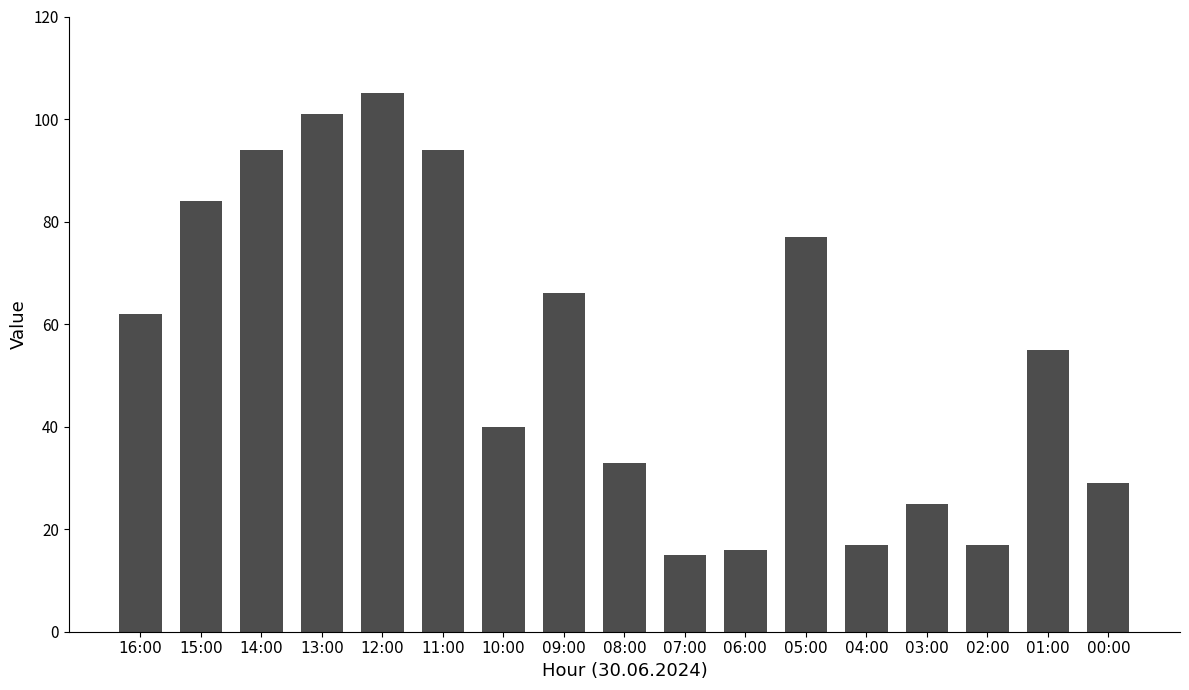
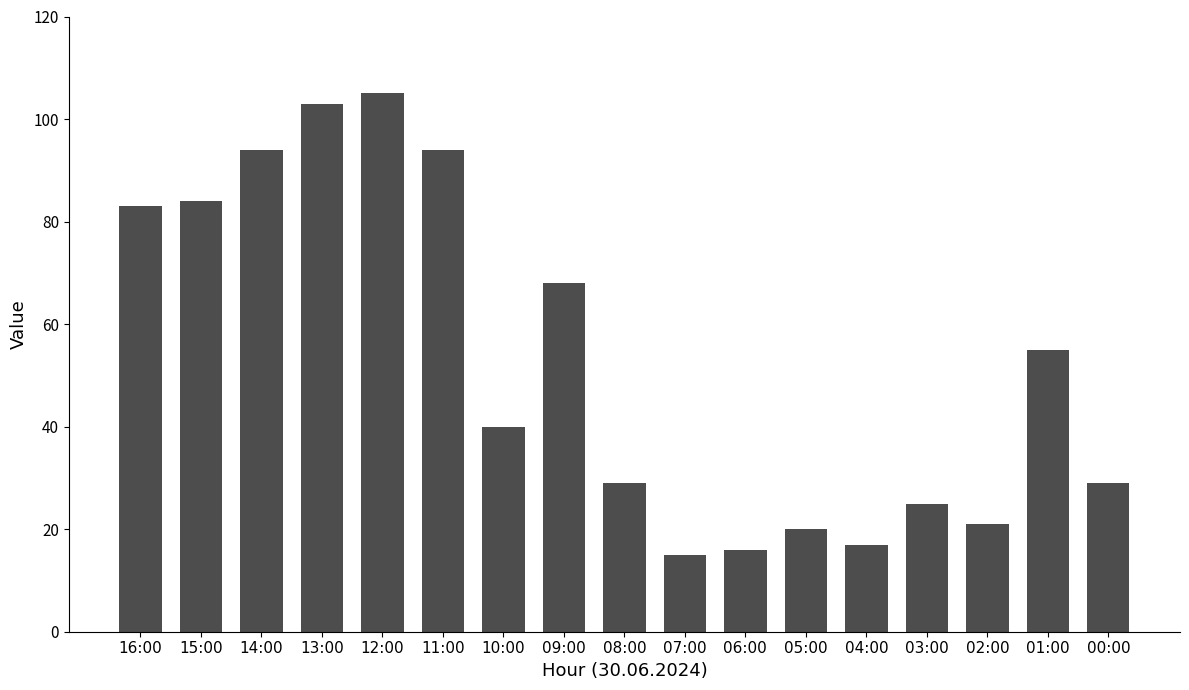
16:00: 62 -> 83
13:00: 101 -> 103
09:00: 66 -> 68
08:00: 33 -> 29
05:00: 77 -> 20
02:00: 17 -> 21
